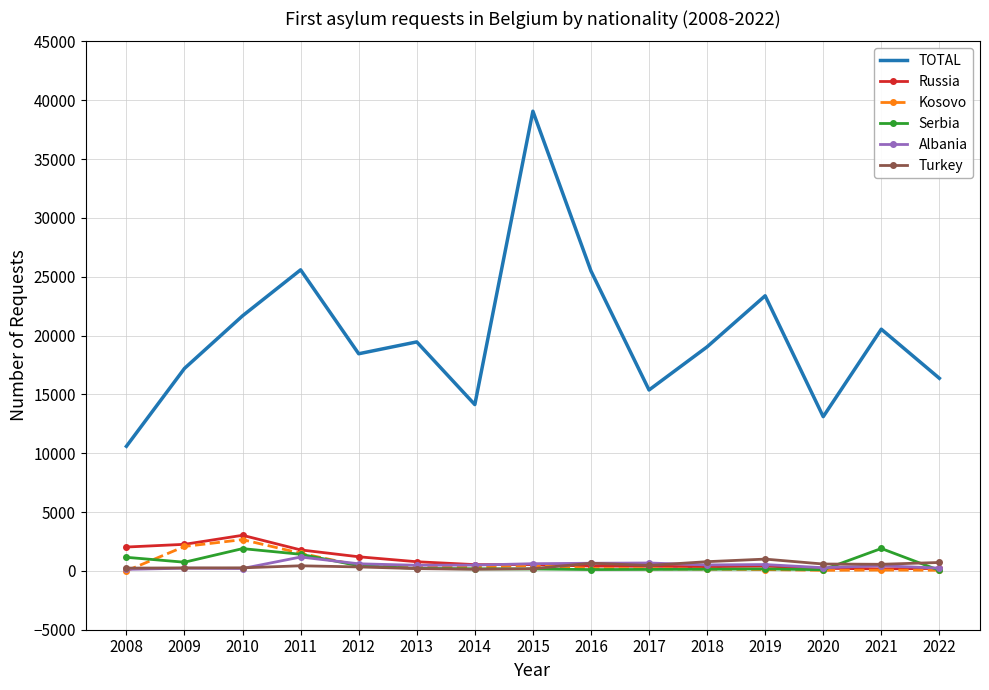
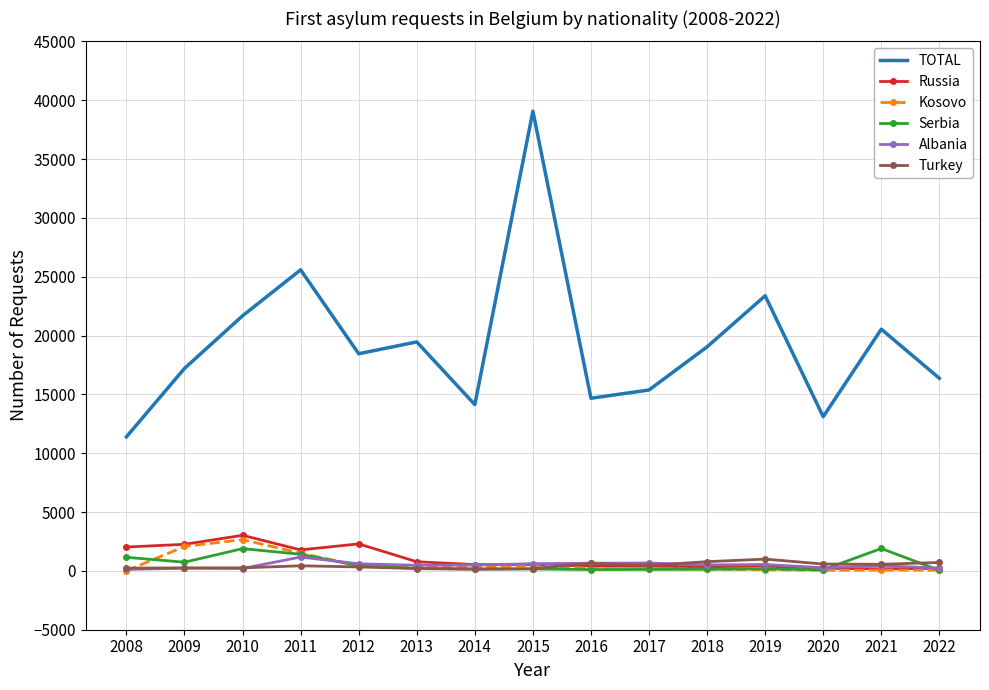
TOTAL, 2008: 10600 -> 11400
Russia, 2012: 1200 -> 2300
TOTAL, 2016: 25500 -> 14700
